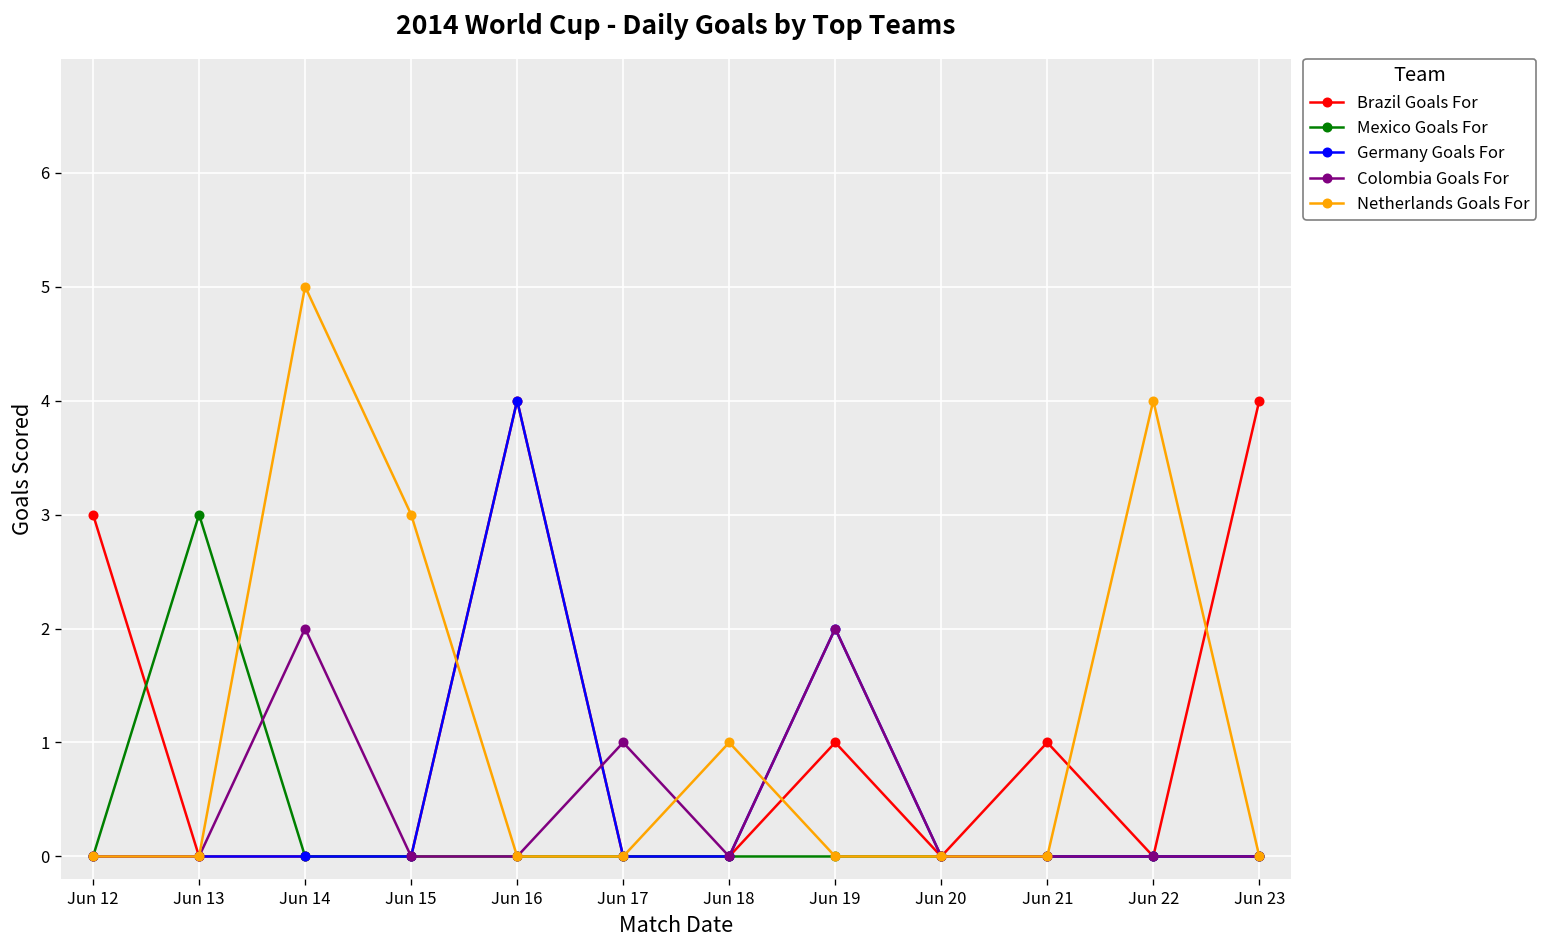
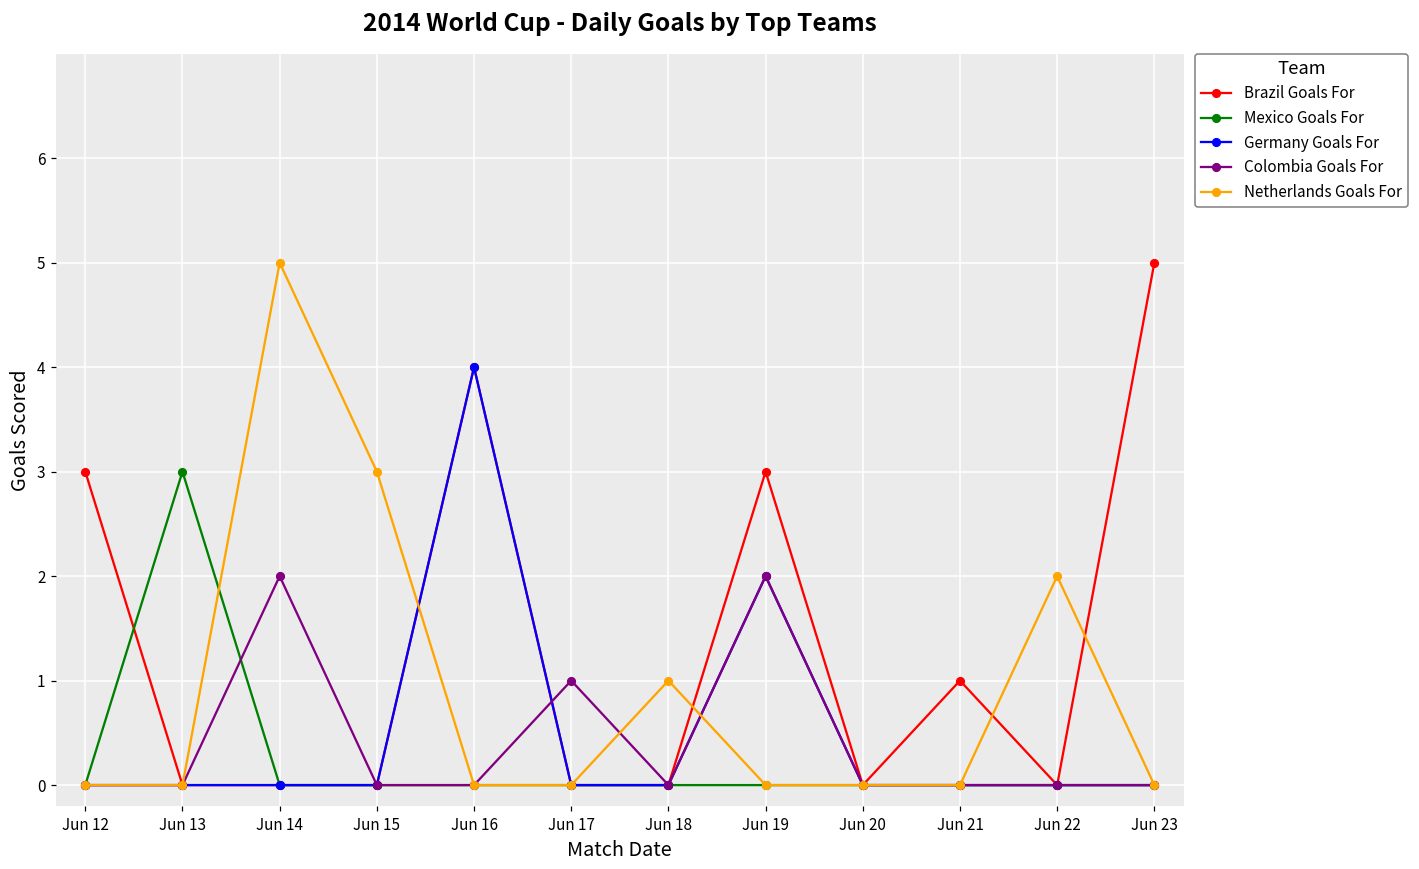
Brazil Goals For, Jun 19: 1 -> 3
Netherlands Goals For, Jun 22: 4 -> 2
Brazil Goals For, Jun 23: 4 -> 5
